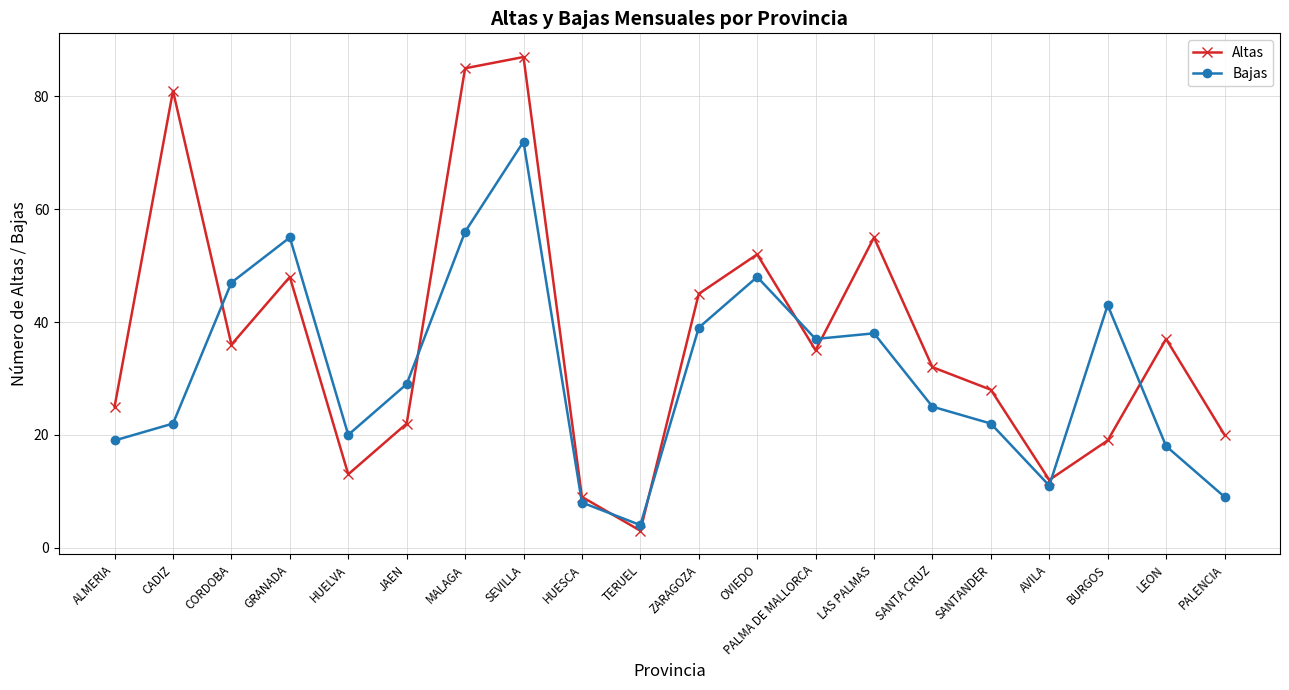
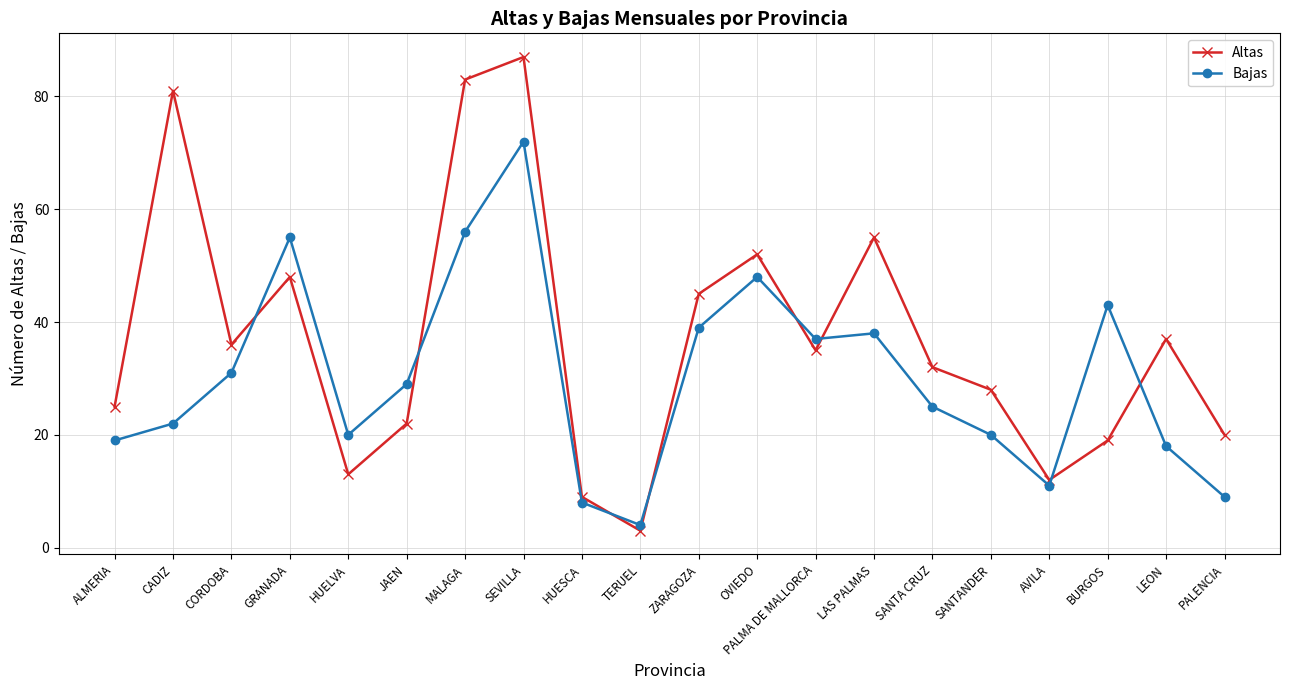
Bajas, CORDOBA: 47 -> 31
Altas, MALAGA: 85 -> 83
Bajas, SANTANDER: 22 -> 20
